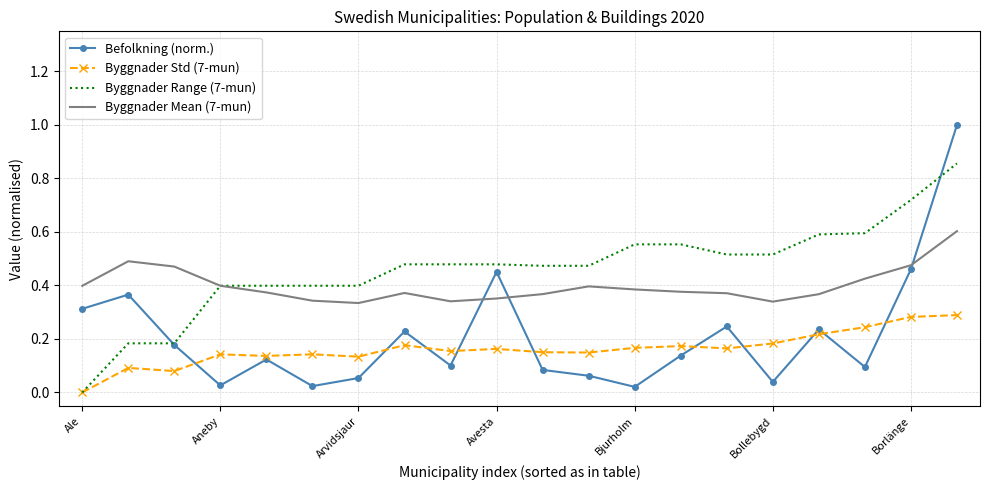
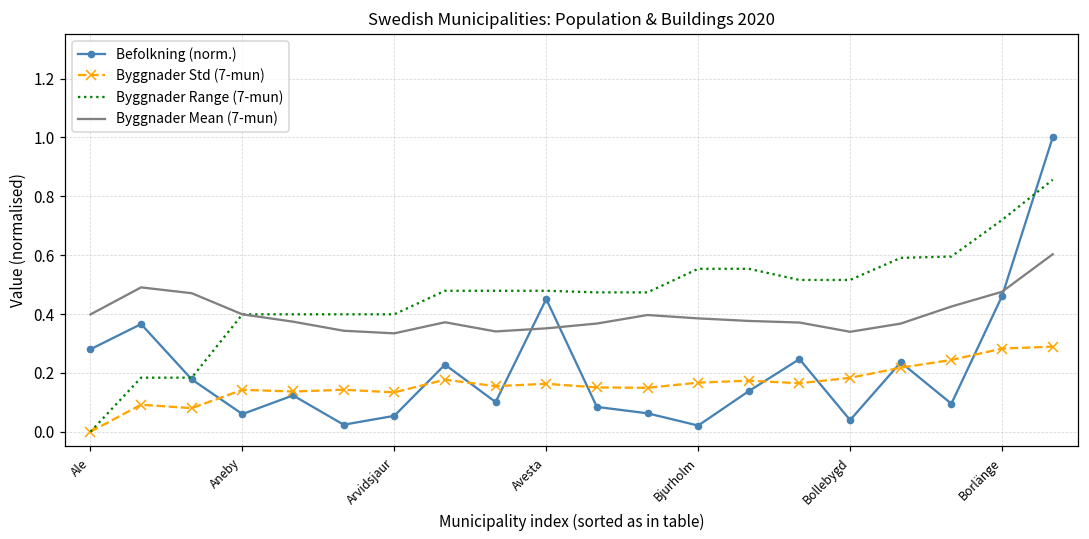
Befolkning (norm.), Ale: 0.31 -> 0.28
Befolkning (norm.), Aneby: 0.03 -> 0.06
